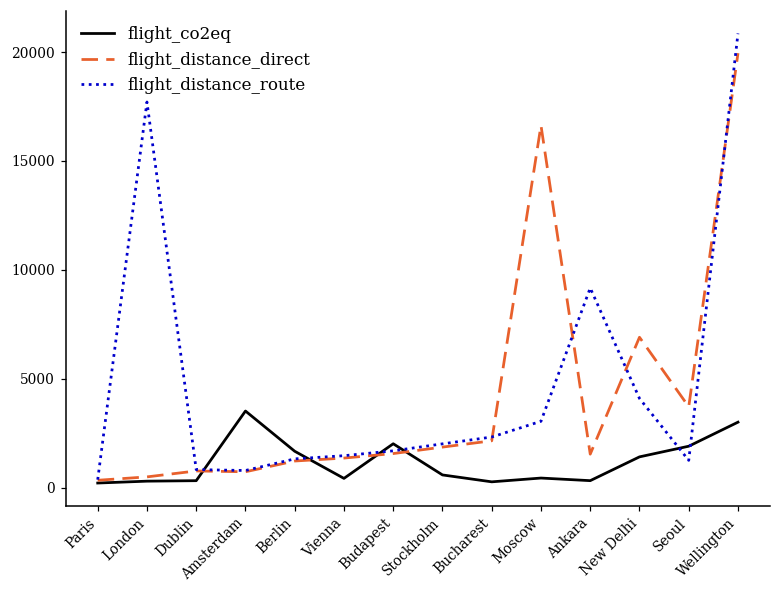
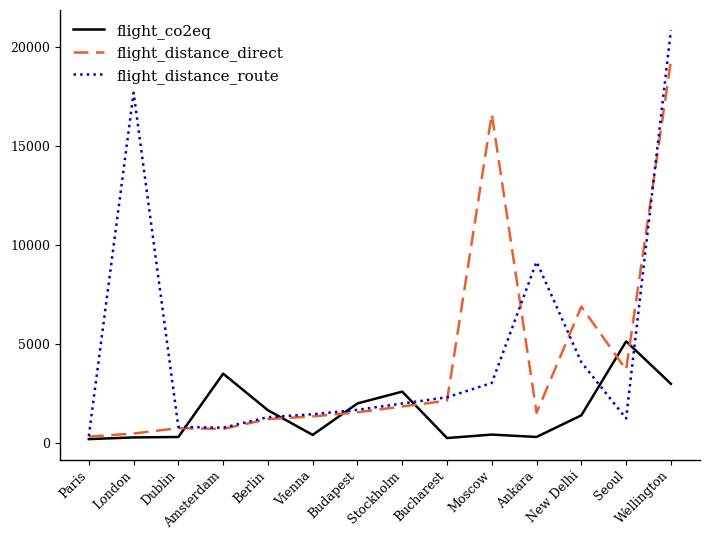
flight_co2eq, Stockholm: 600 -> 2600
flight_co2eq, Seoul: 1900 -> 5200
flight_distance_direct, Wellington: 19900 -> 19300
